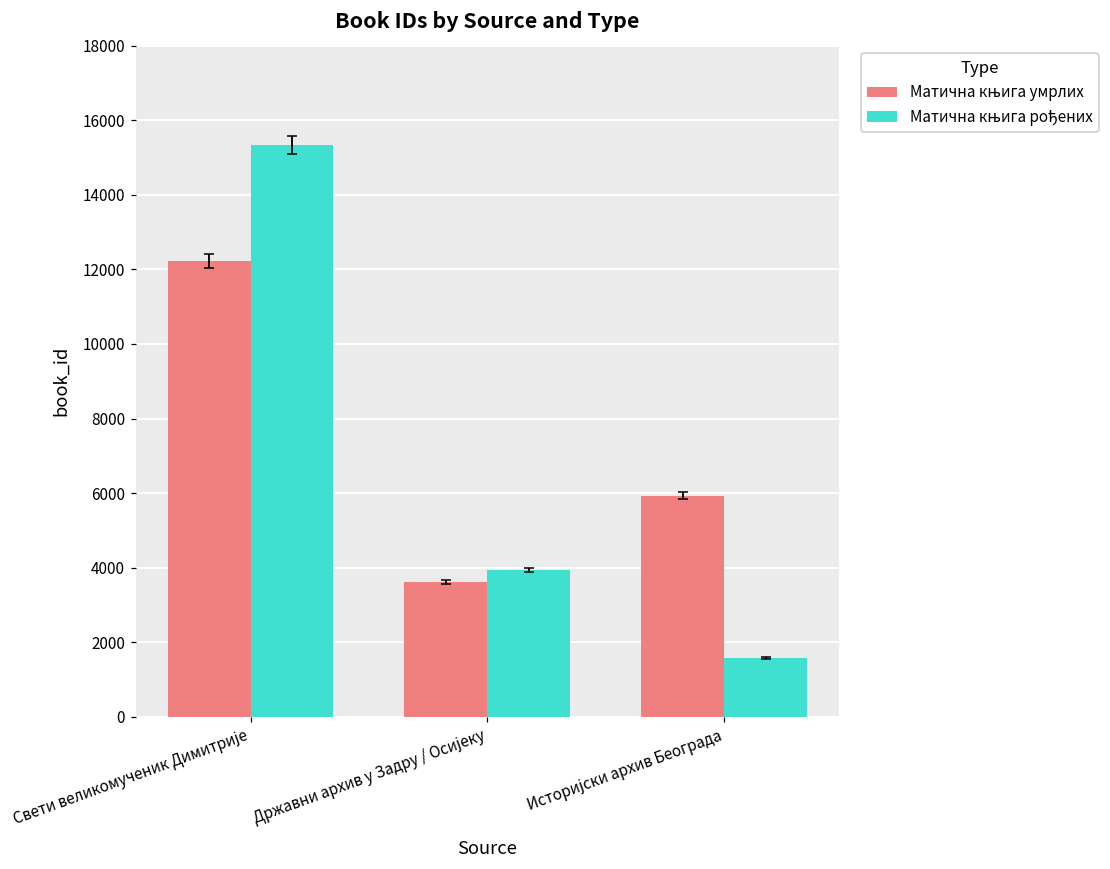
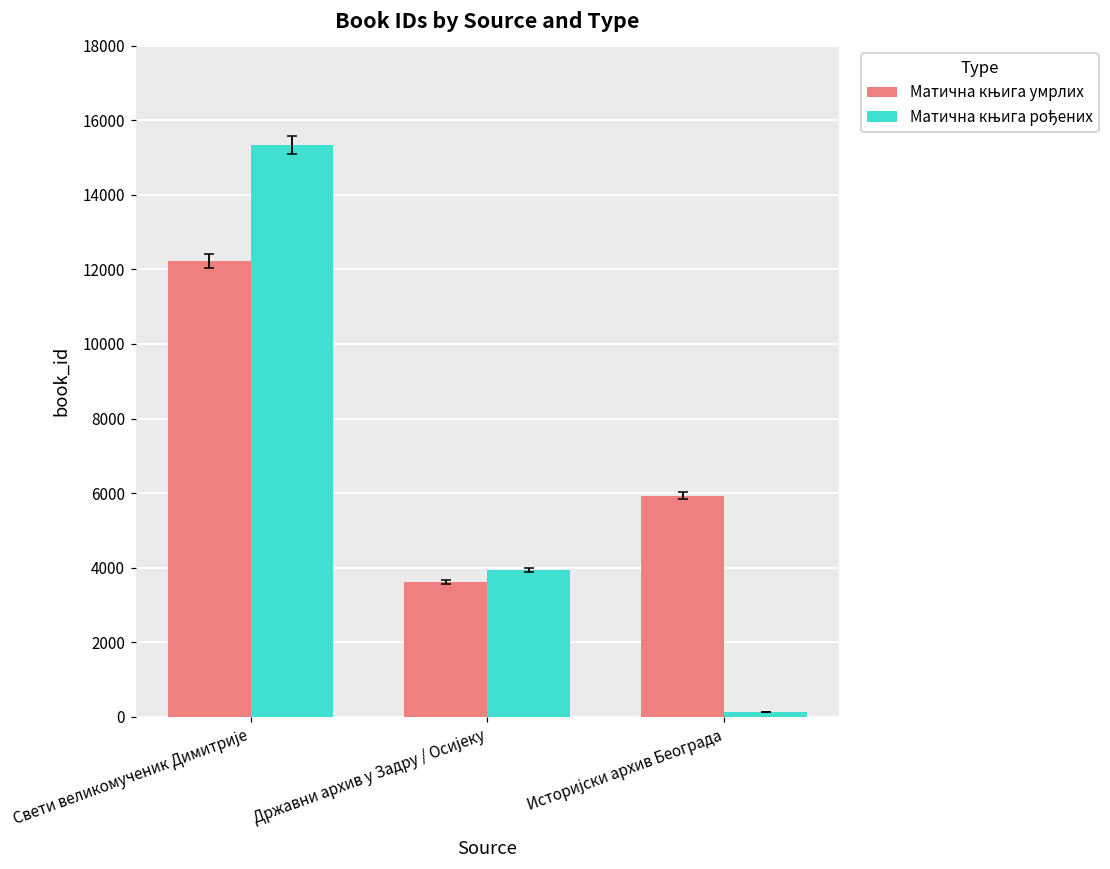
Матична књига рођених, Историјски архив Београда: 1600 -> 100
